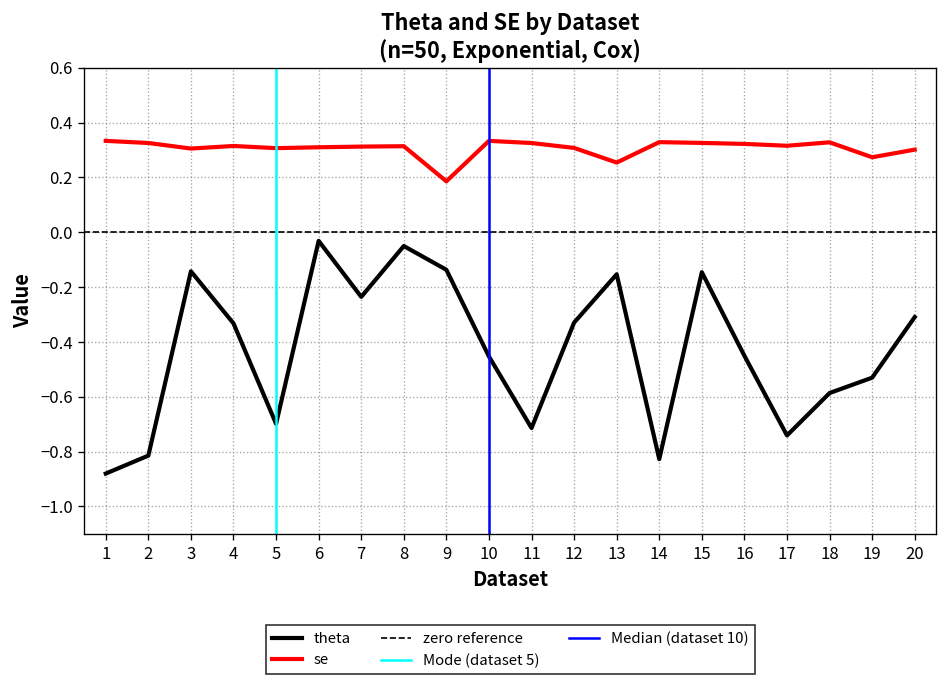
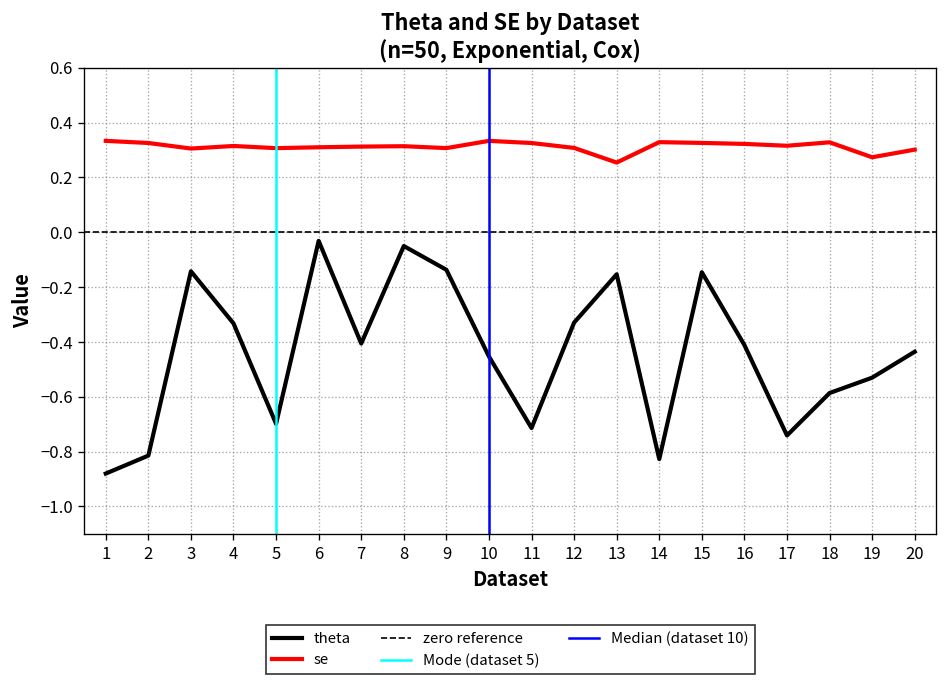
theta, 7: -0.24 -> -0.41
se, 9: 0.19 -> 0.31
theta, 16: -0.45 -> -0.41
theta, 20: -0.31 -> -0.44
